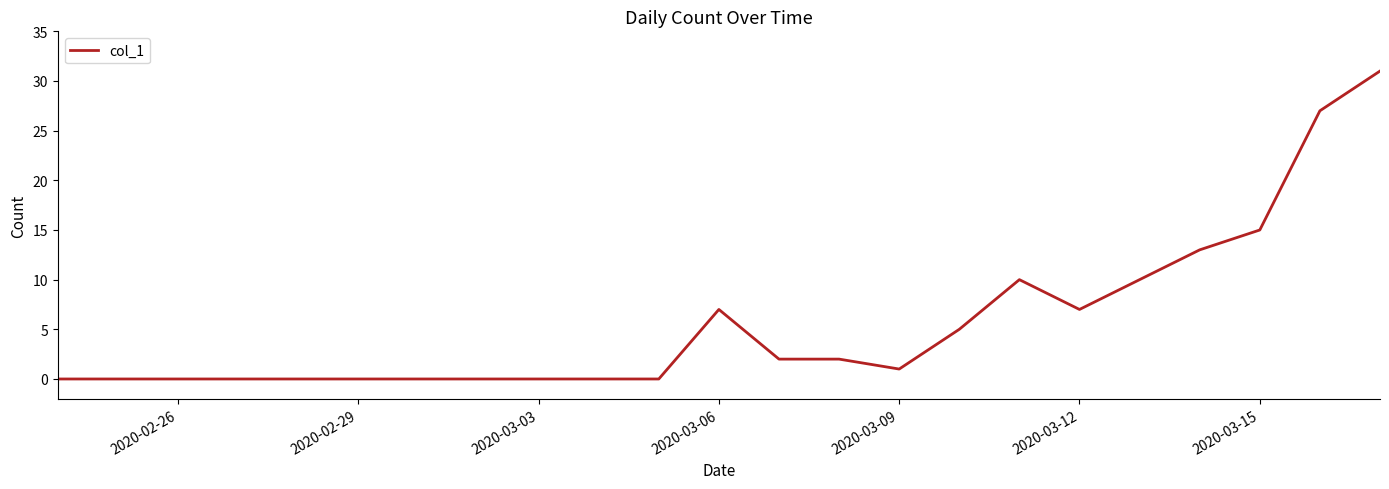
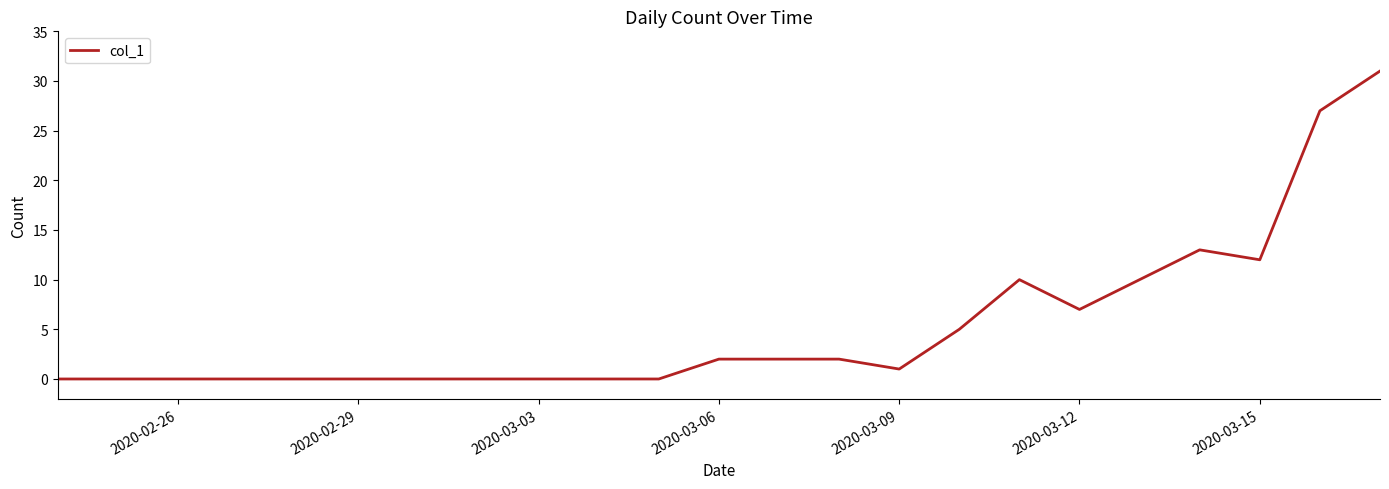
2020-03-06: 7 -> 2
2020-03-15: 15 -> 12
